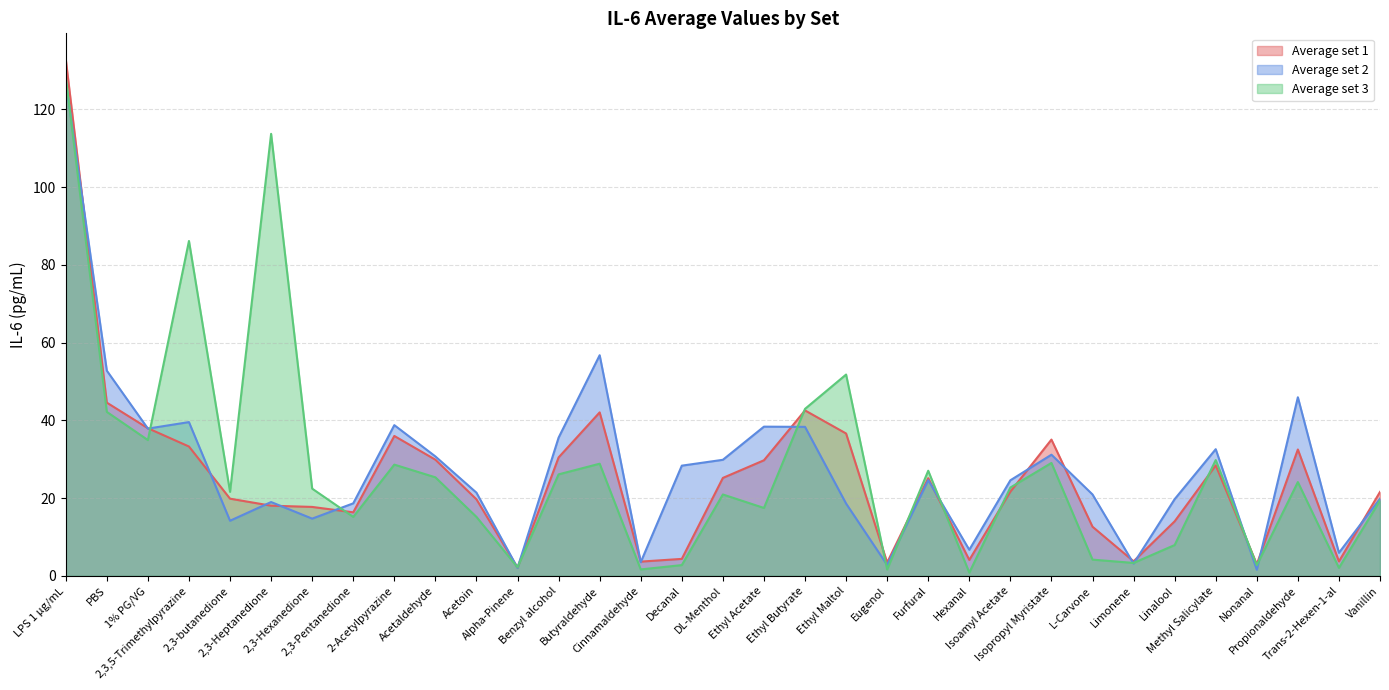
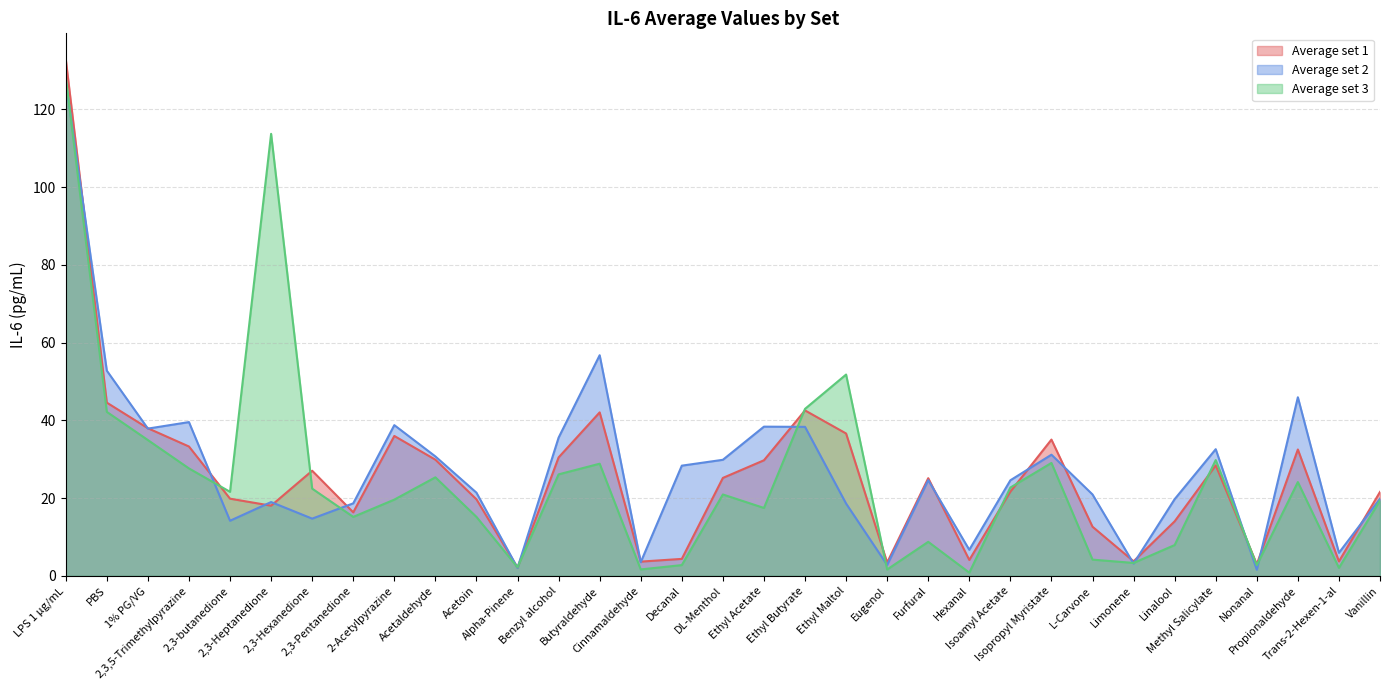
Average set 3, 2,3,5-Trimethylpyrazine: 86 -> 28
Average set 1, 2,3-Hexanedione: 18 -> 27
Average set 3, 2-Acetylpyrazine: 29 -> 20
Average set 3, Furfural: 27 -> 9
